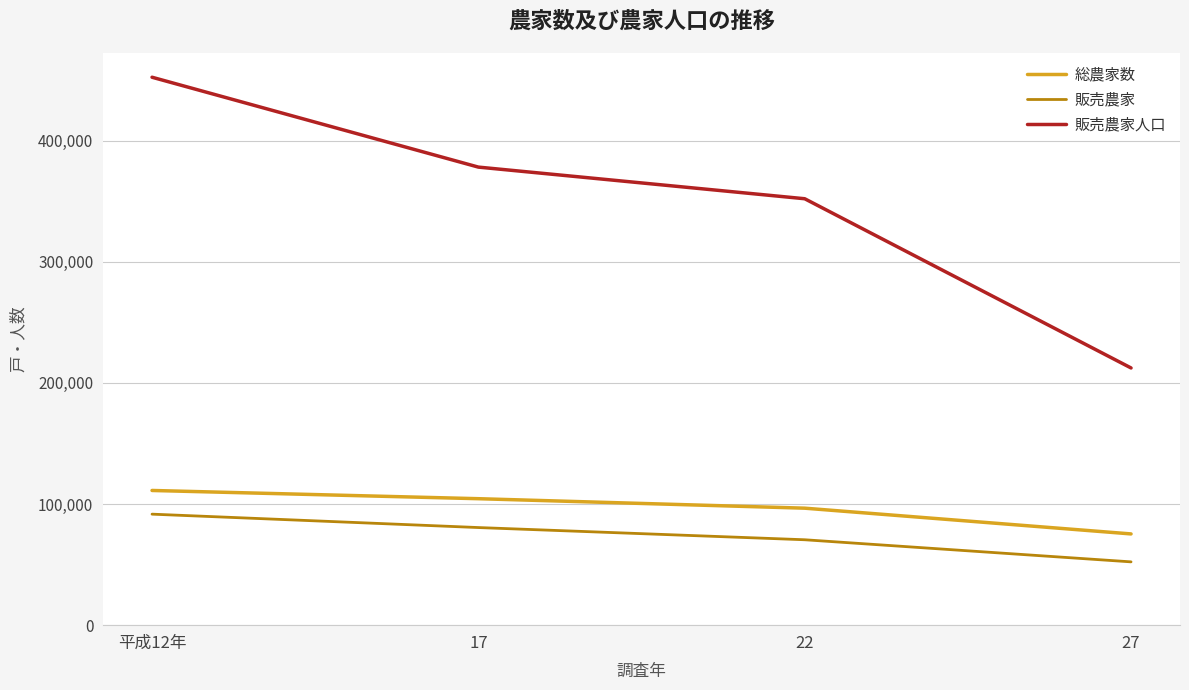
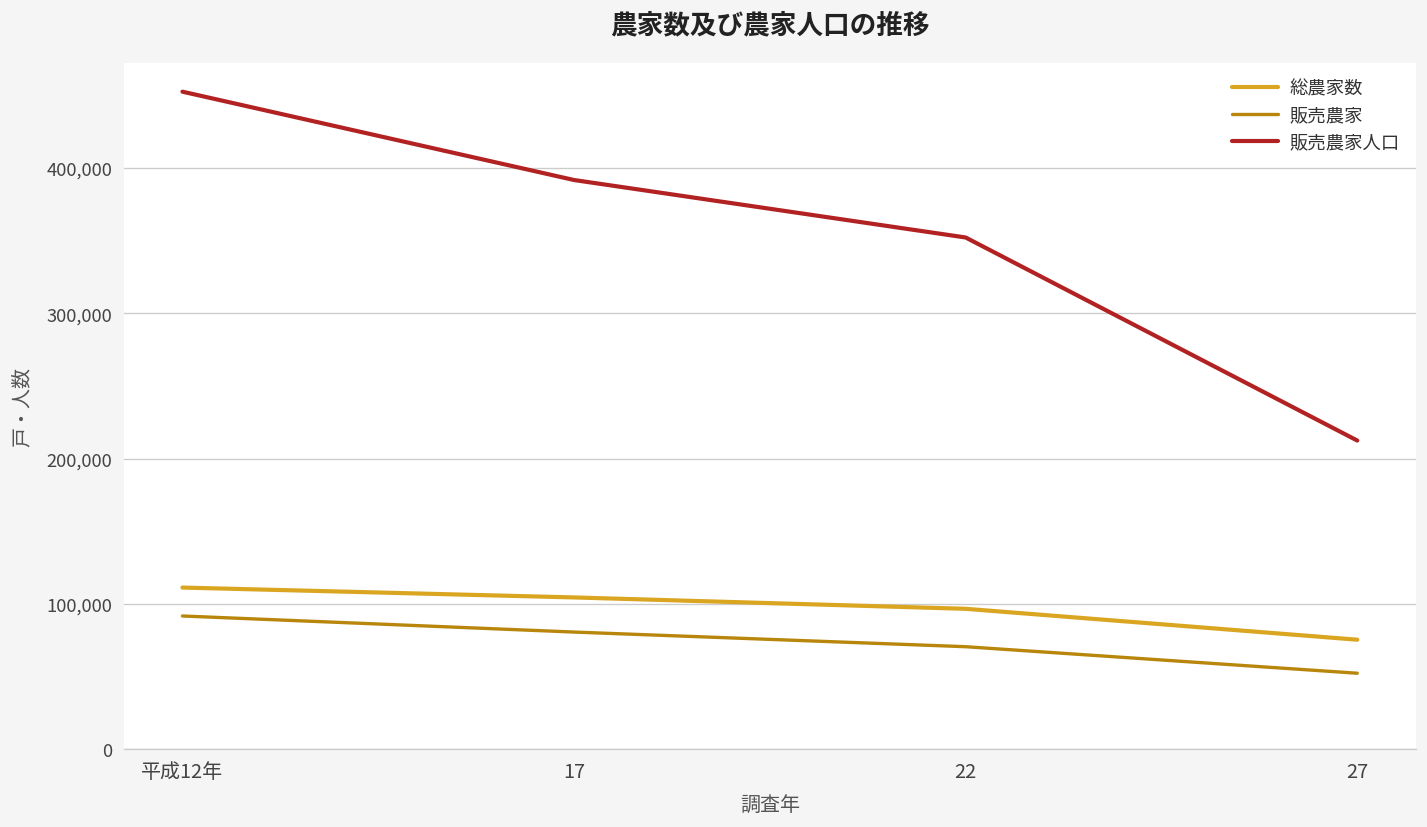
販売農家人口, 17: 378,000 -> 392,000
